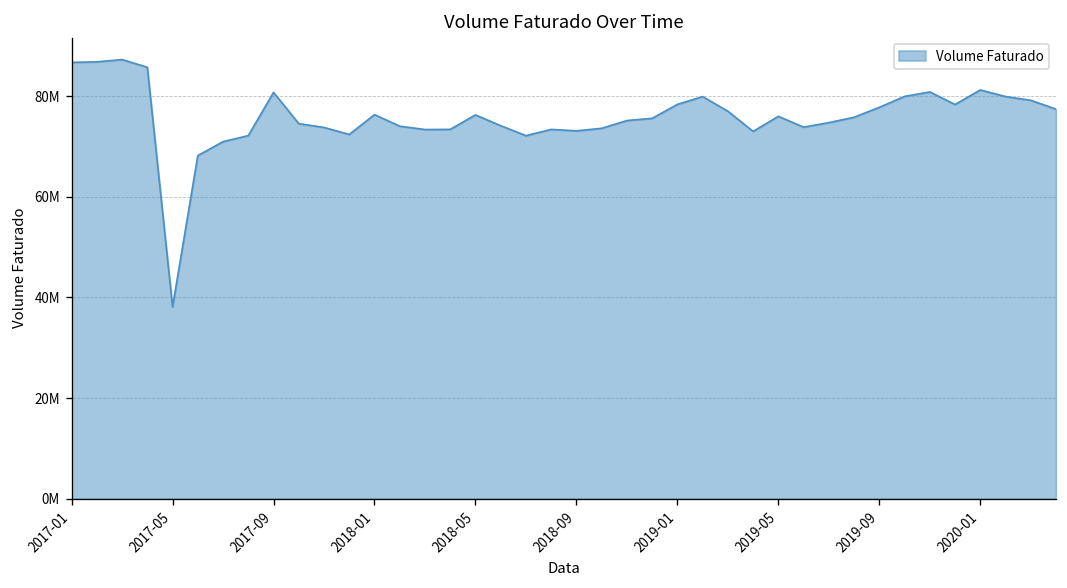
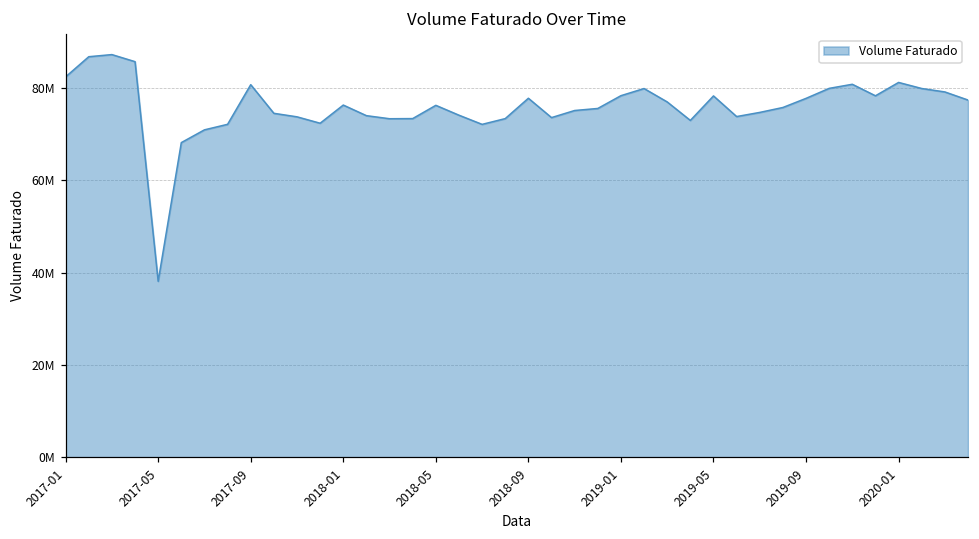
2017-01: 87000000 -> 82000000
2018-09: 73000000 -> 78000000
2019-05: 76000000 -> 78000000
